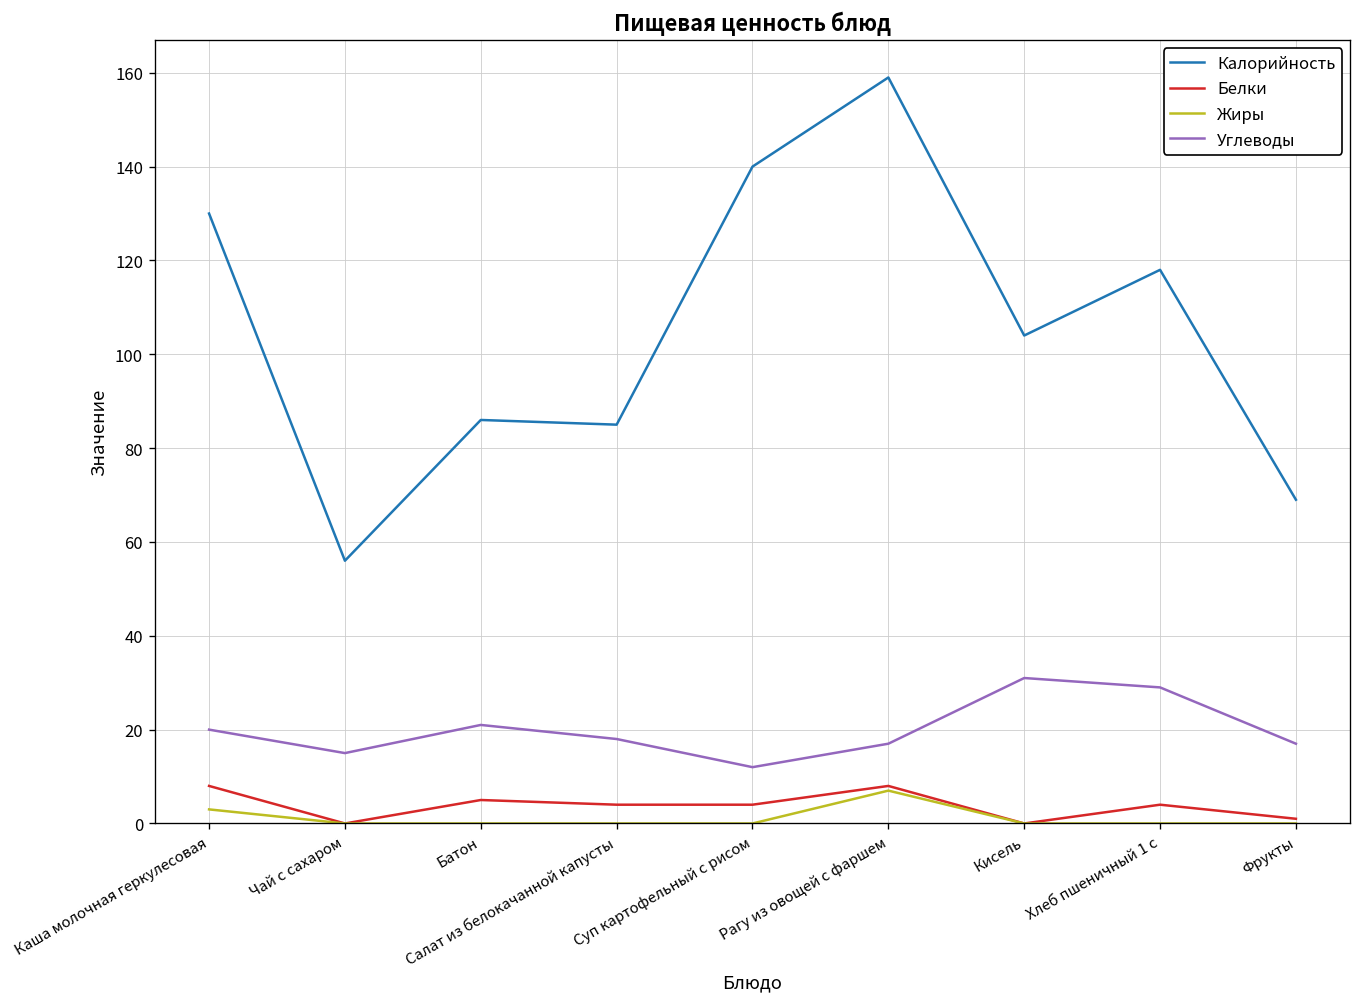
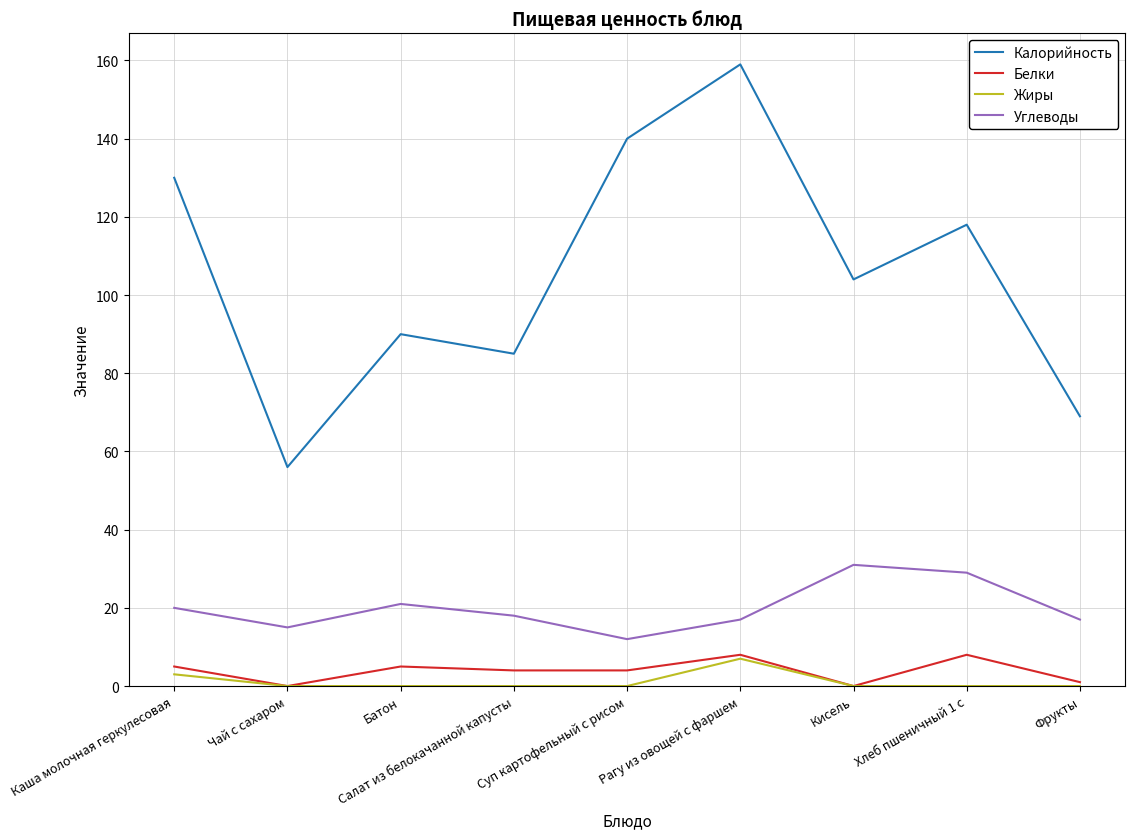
Белки, Каша молочная геркулесовая: 8 -> 5
Калорийность, Батон: 86 -> 90
Белки, Хлеб пшеничный 1 с: 4 -> 8
